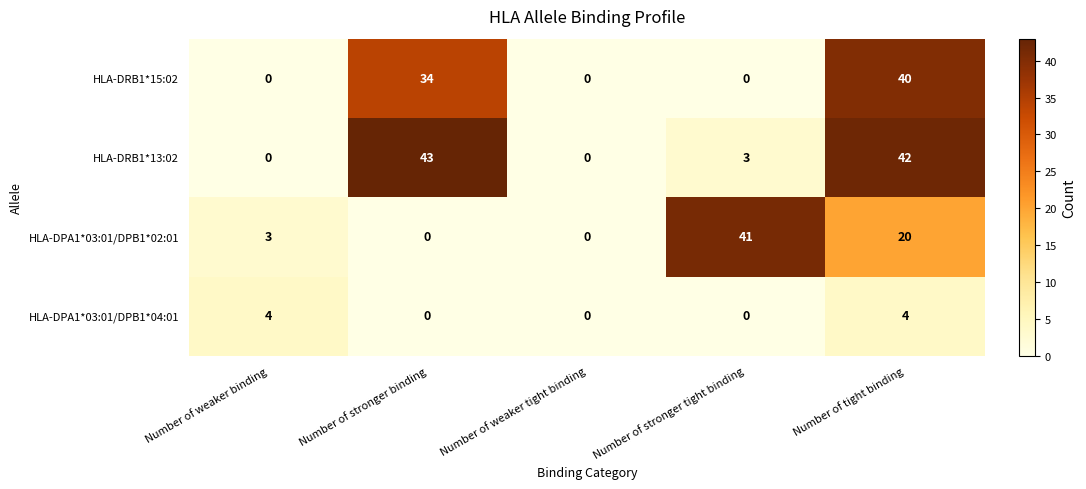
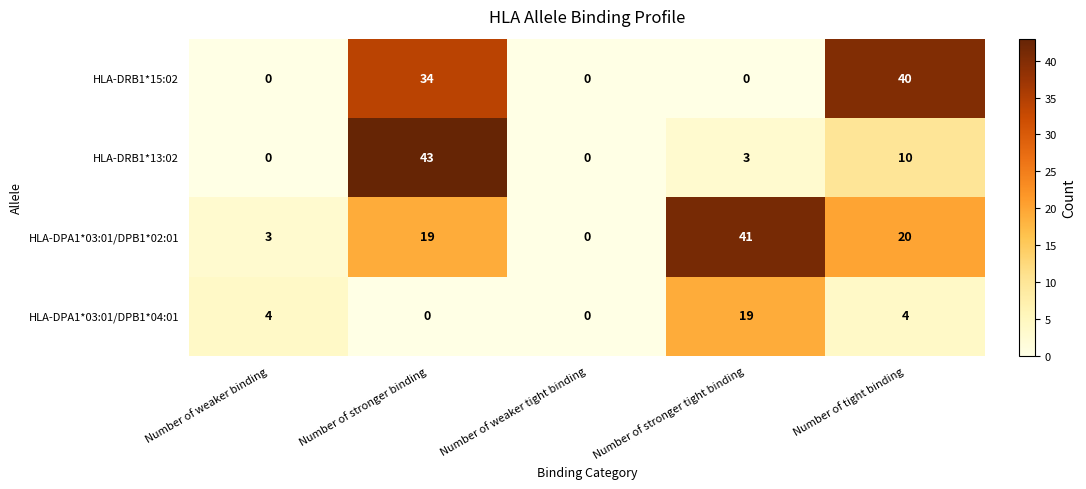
HLA-DRB1*13:02, Number of tight binding: 42 -> 10
HLA-DPA1*03:01/DPB1*02:01, Number of stronger binding: 0 -> 19
HLA-DPA1*03:01/DPB1*04:01, Number of stronger tight binding: 0 -> 19
